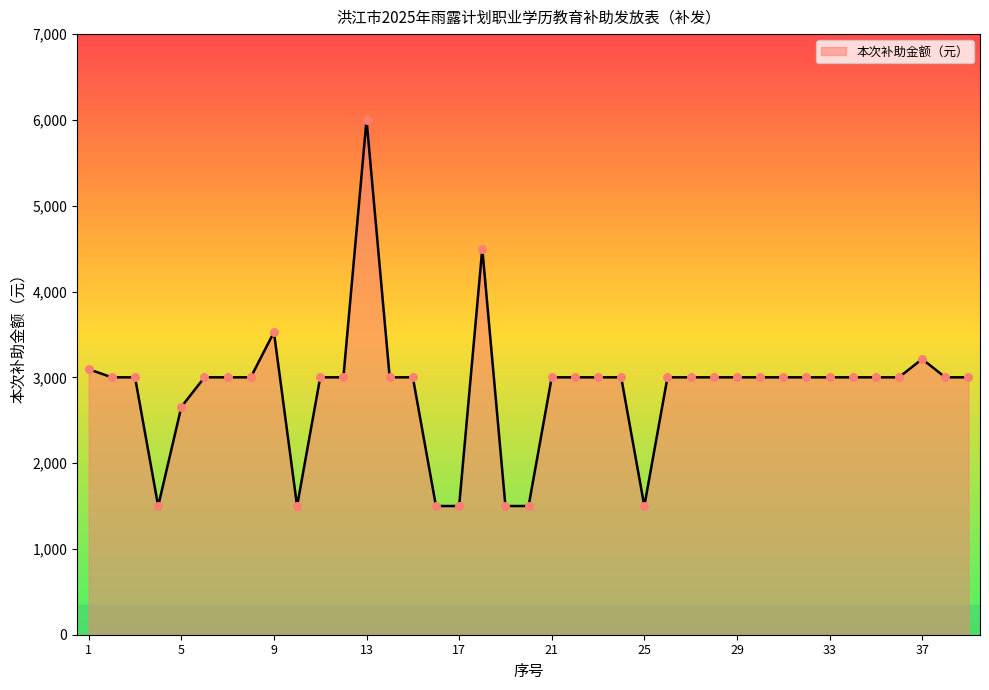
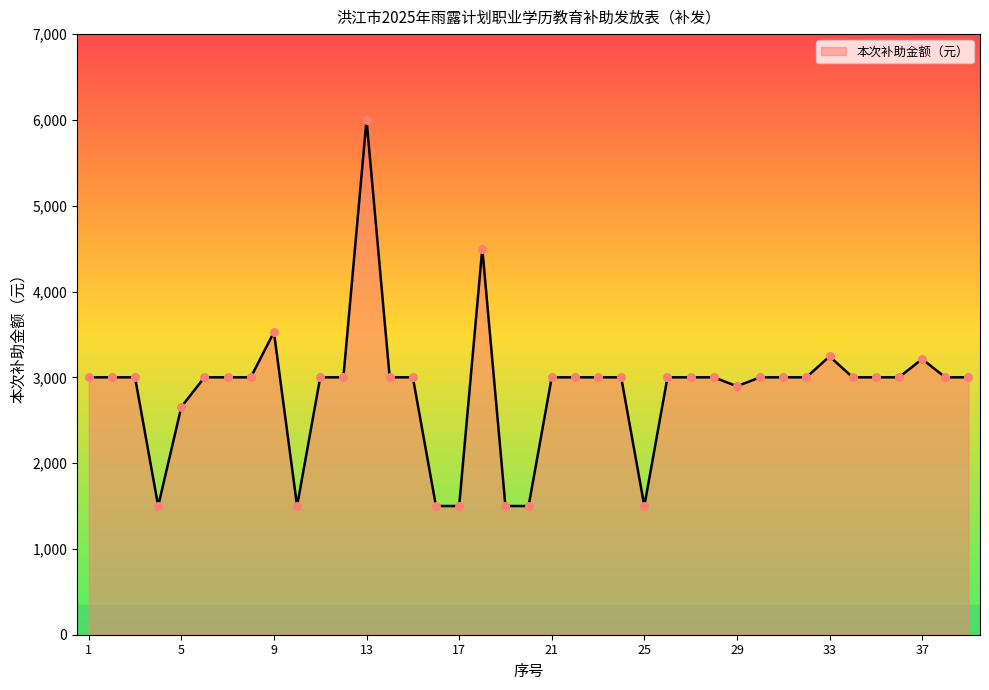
1: 3,100 -> 3,000
29: 3,000 -> 2,900
33: 3,000 -> 3,200
